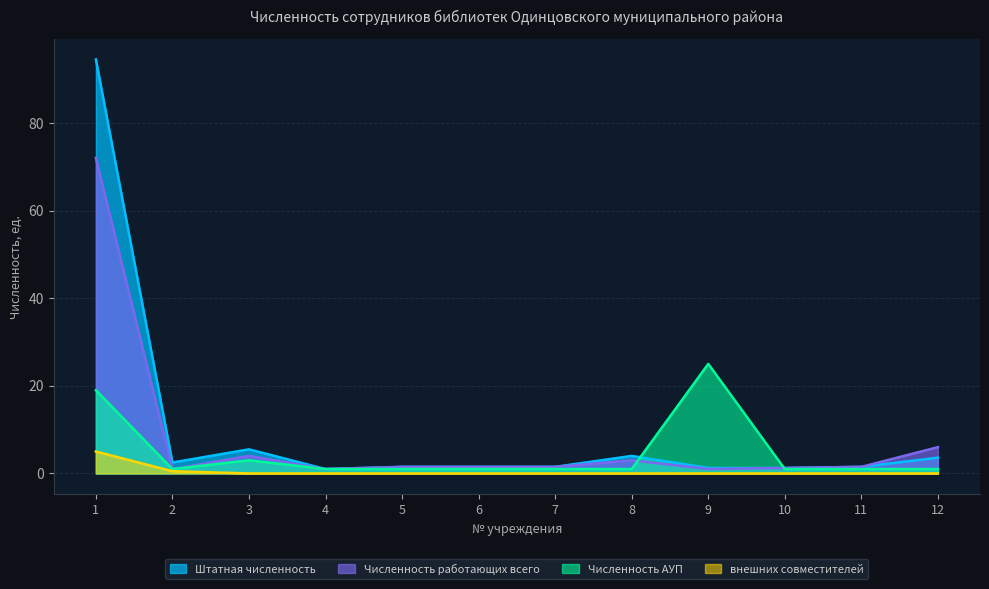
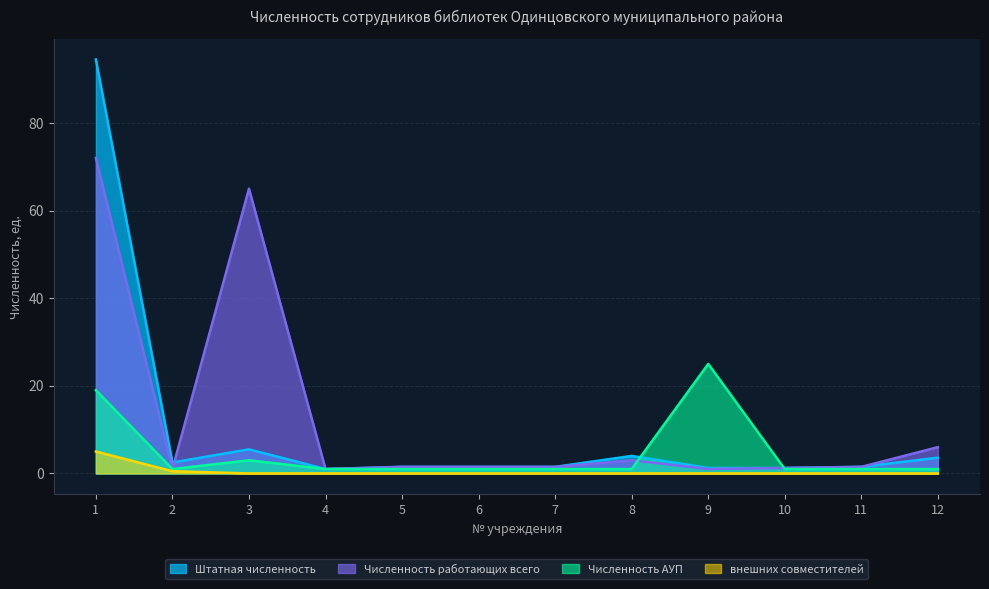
Численность работающих всего, 3: 4 -> 65
